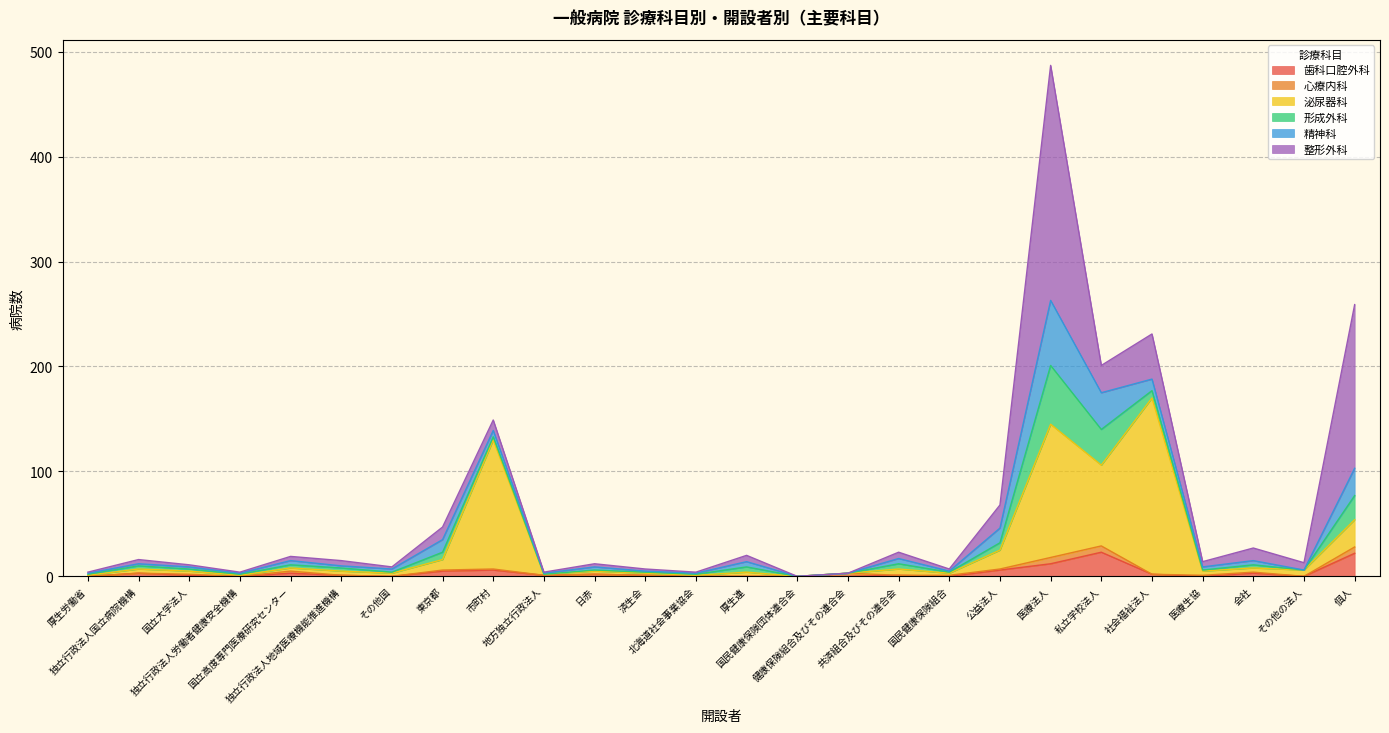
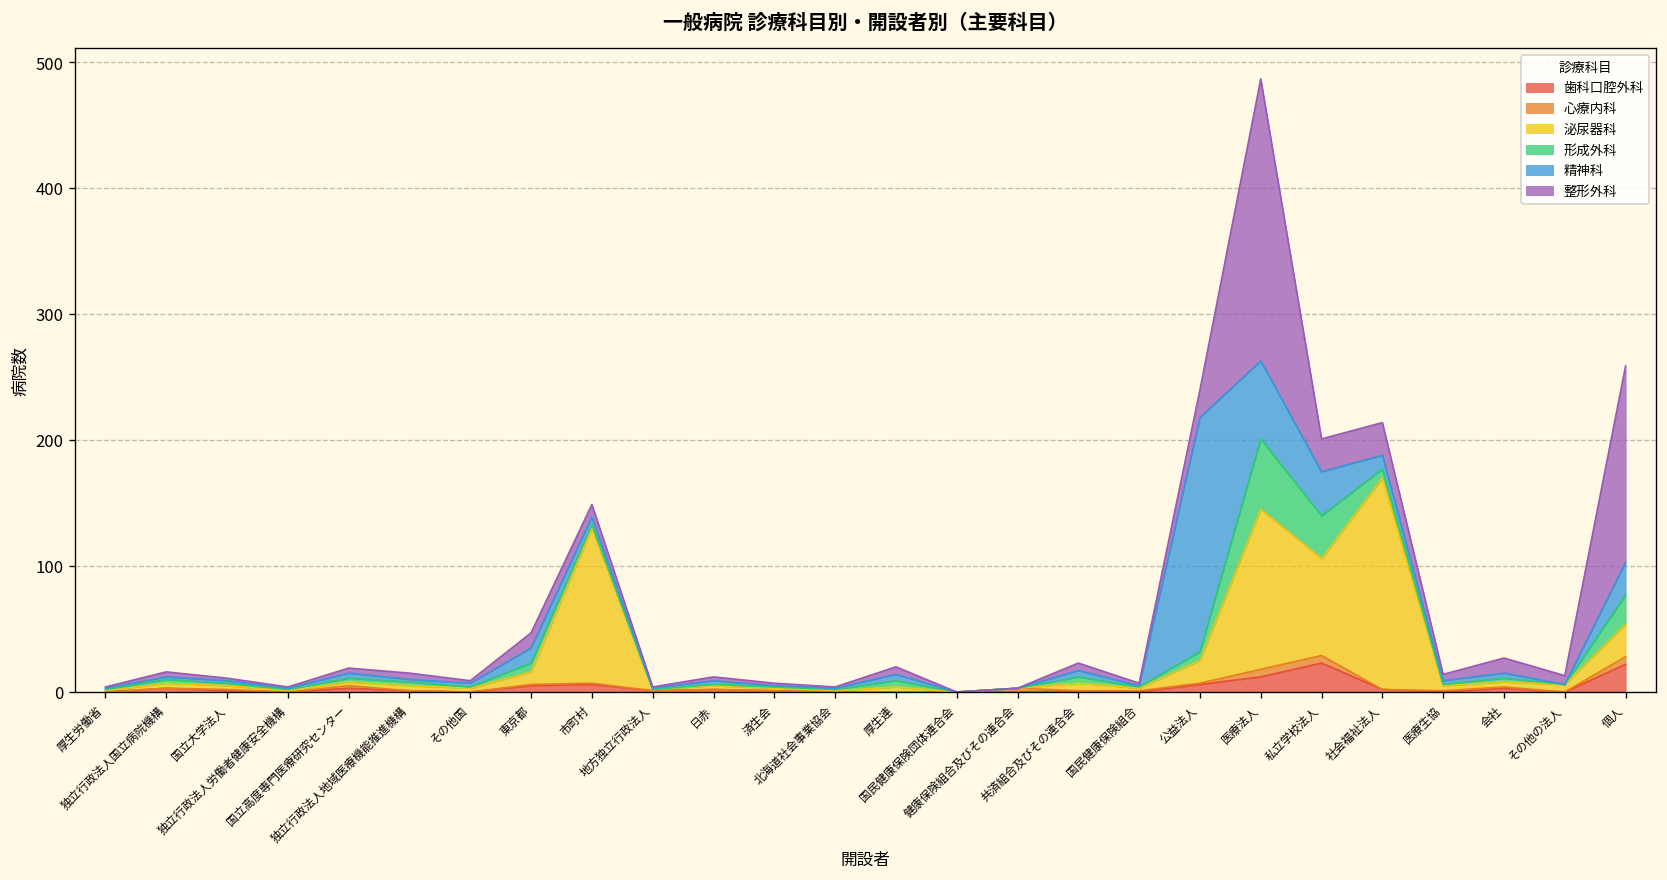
精神科, 公益法人: 14 -> 186
整形外科, 社会福祉法人: 43 -> 26
